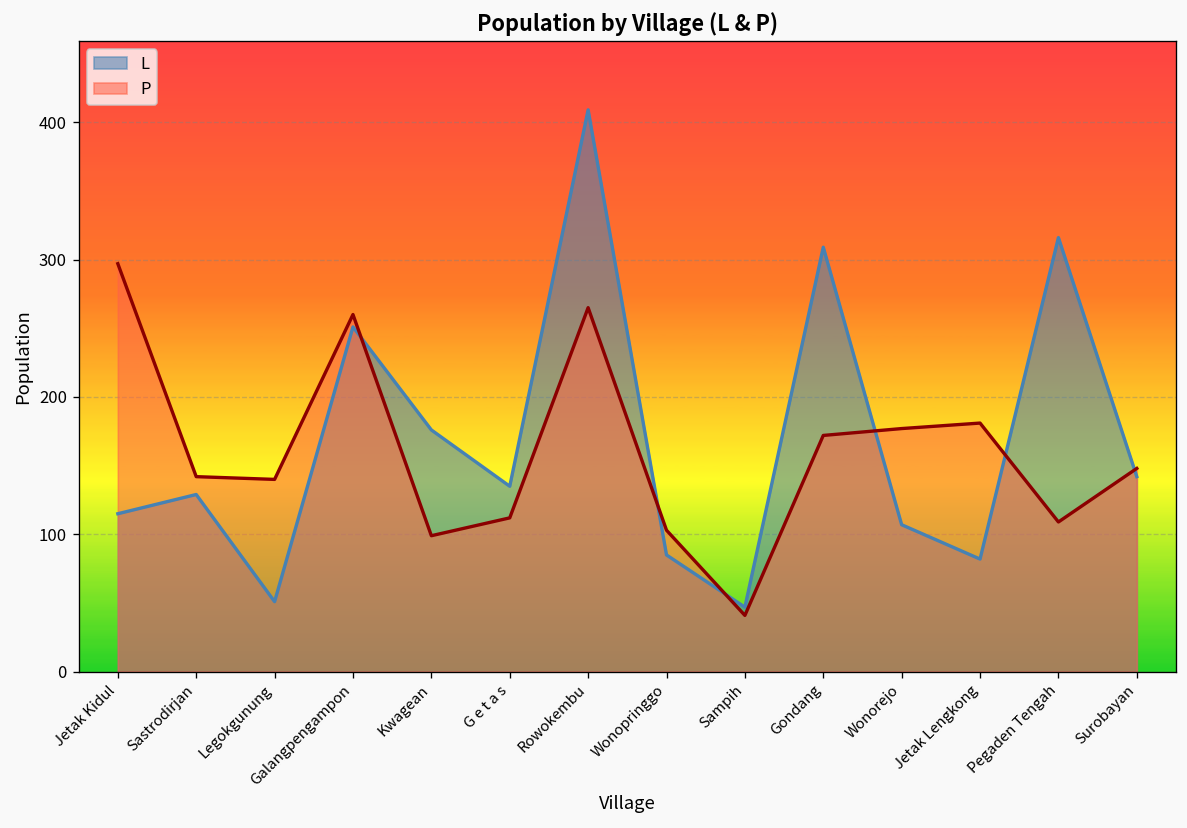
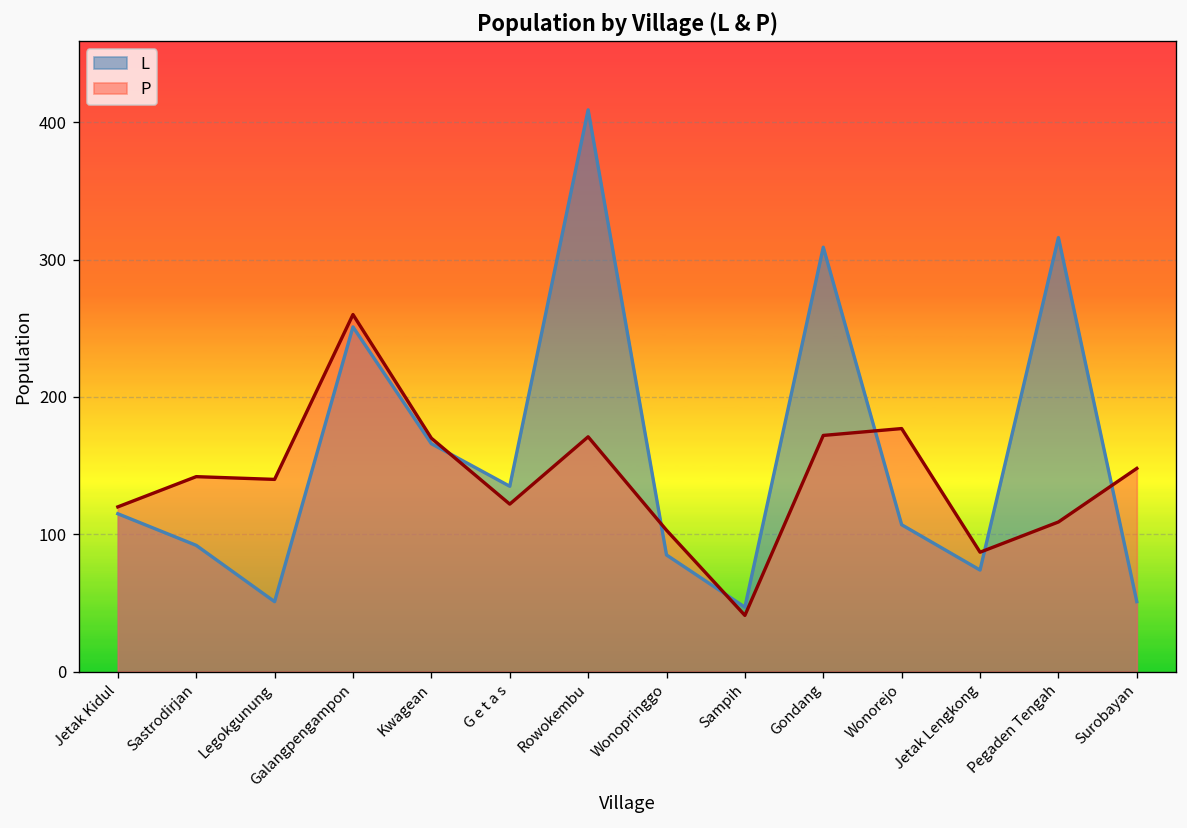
P, Jetak Kidul: 297 -> 120
L, Sastrodirjan: 129 -> 92
L, Kwagean: 176 -> 166
P, Kwagean: 99 -> 170
P, G e t a s: 112 -> 122
P, Rowokembu: 265 -> 171
L, Jetak Lengkong: 82 -> 74
P, Jetak Lengkong: 181 -> 87
L, Surobayan: 142 -> 51
